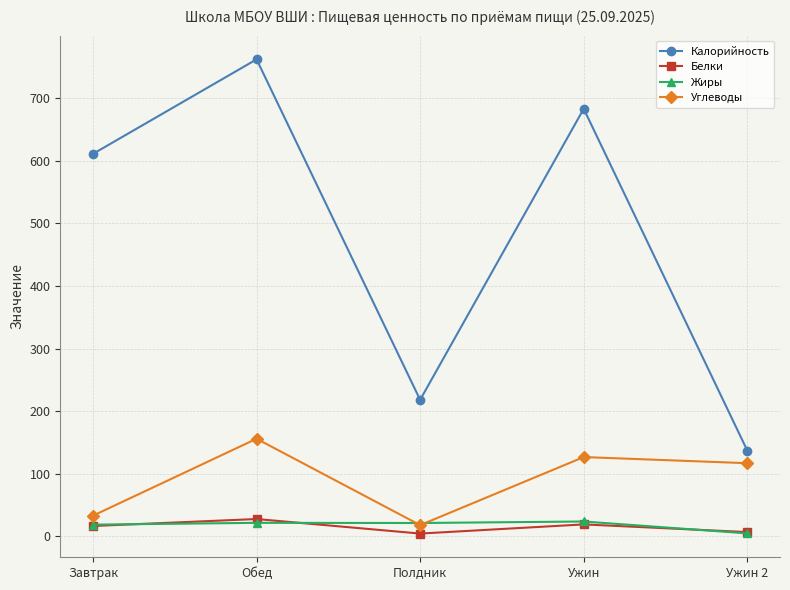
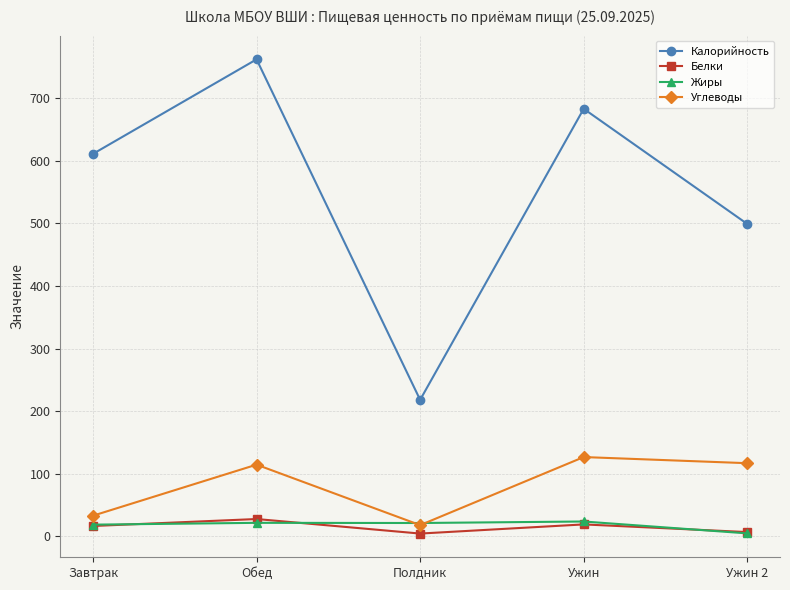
Углеводы, Обед: 160 -> 110
Калорийность, Ужин 2: 140 -> 500
